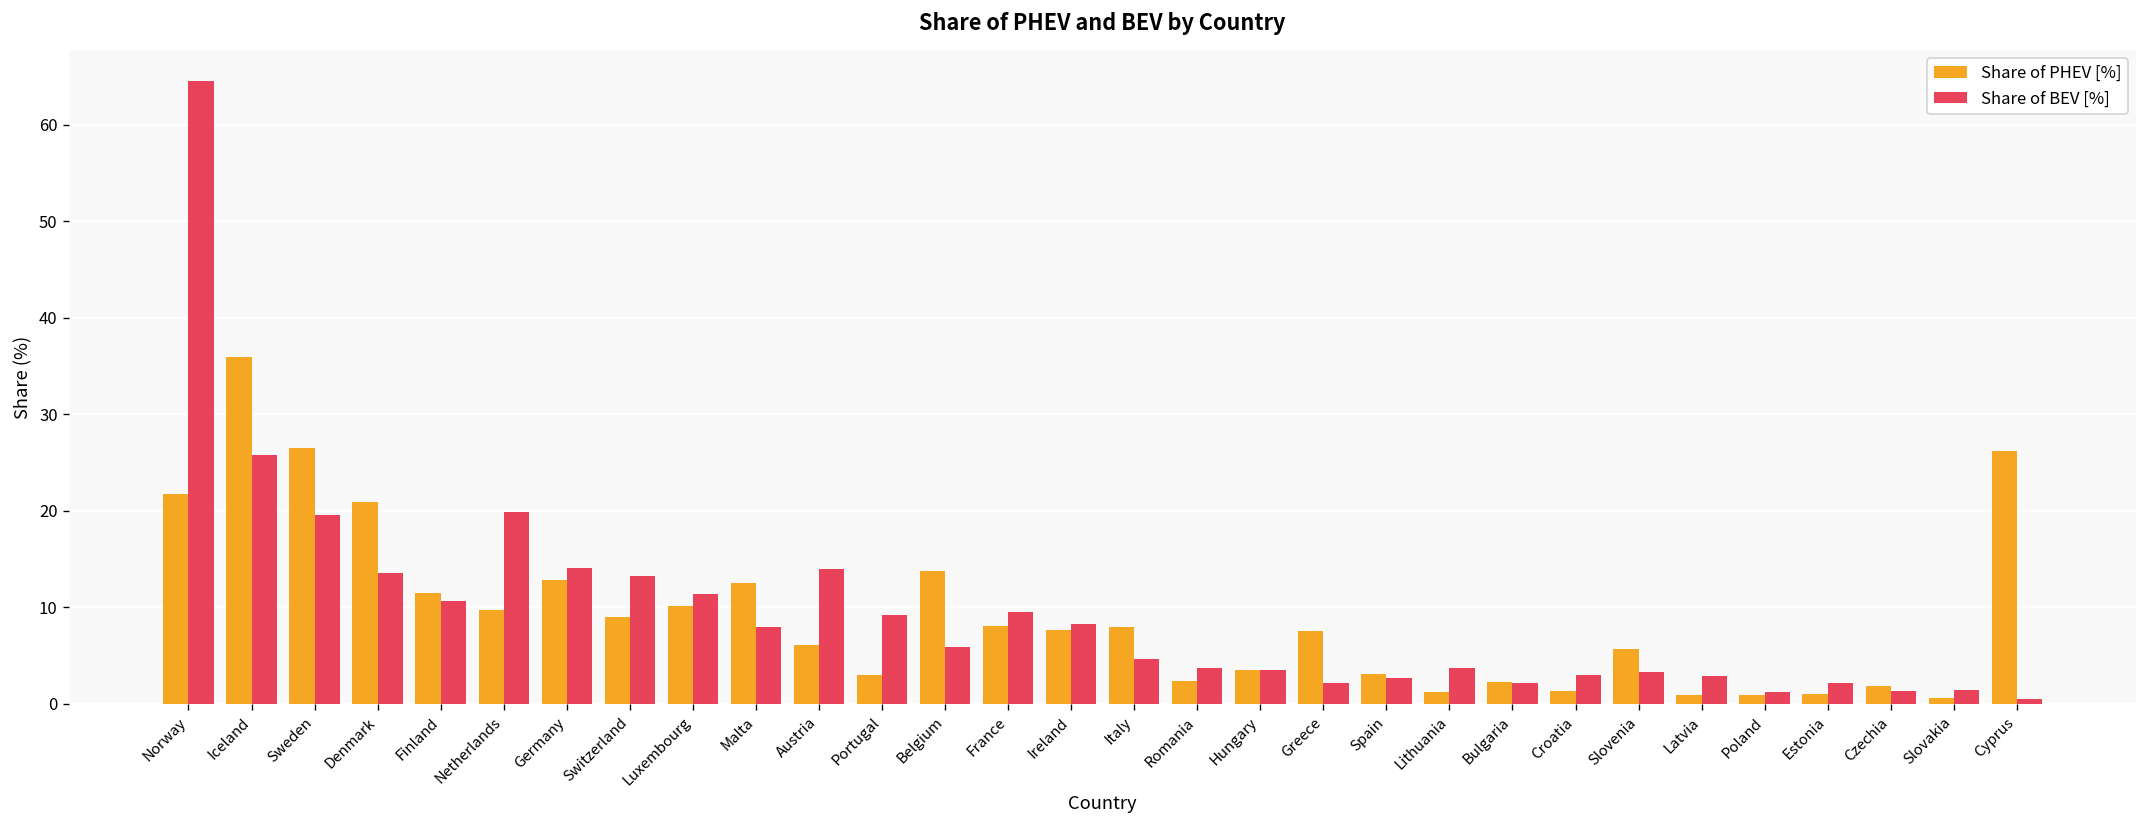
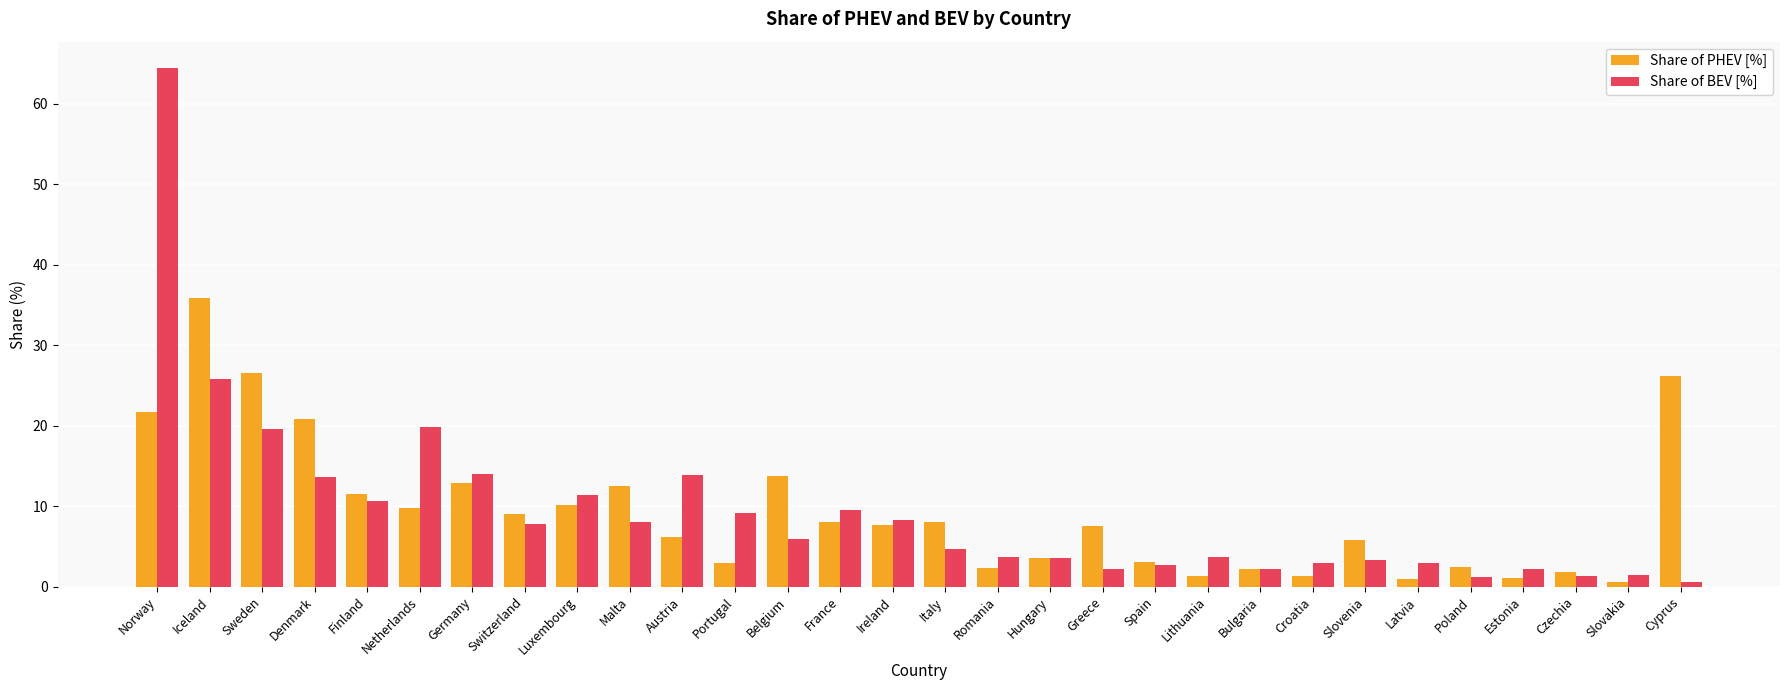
Share of BEV [%], Switzerland: 13 -> 8
Share of PHEV [%], Poland: 1 -> 2
